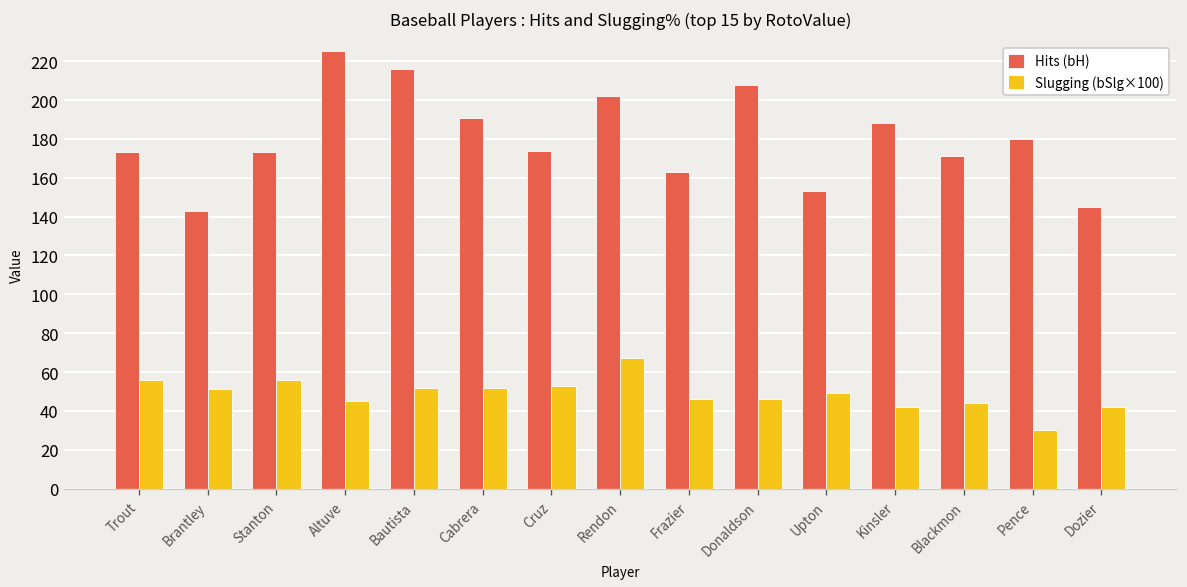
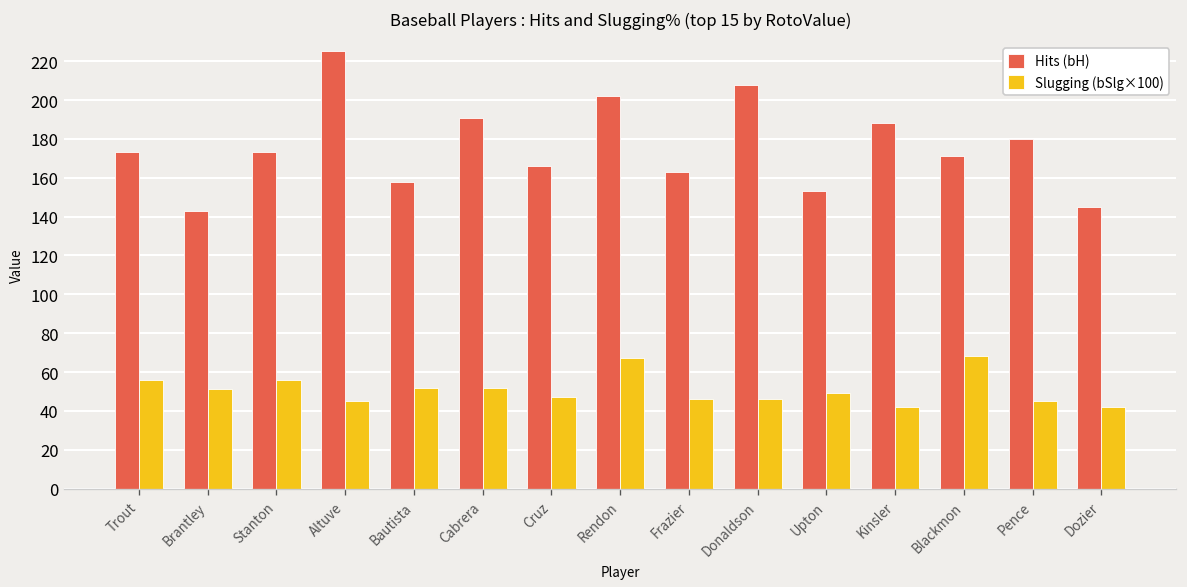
Hits (bH), Bautista: 216 -> 158
Hits (bH), Cruz: 174 -> 166
Slugging (bSlg×100), Cruz: 53 -> 47
Slugging (bSlg×100), Blackmon: 44 -> 68
Slugging (bSlg×100), Pence: 30 -> 45
